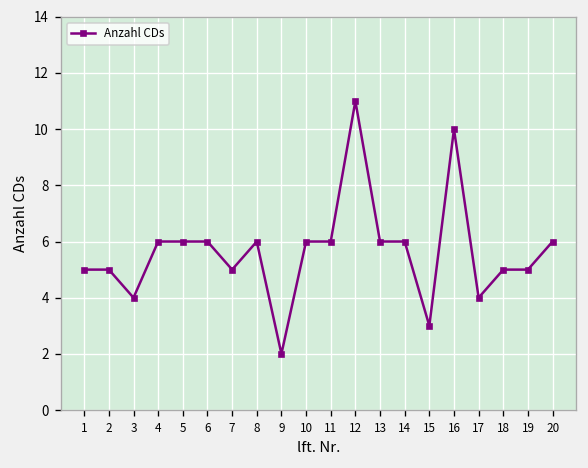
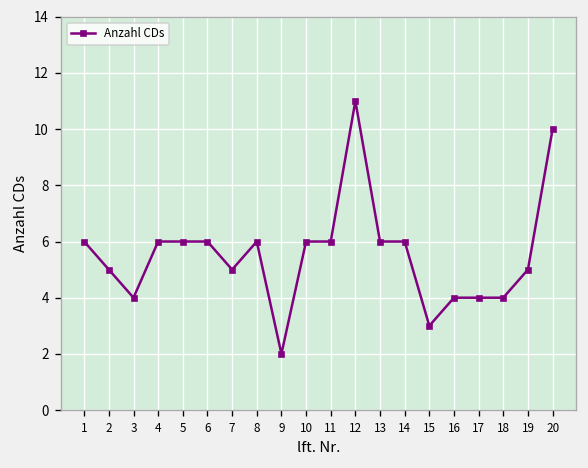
1: 5 -> 6
16: 10 -> 4
18: 5 -> 4
20: 6 -> 10
